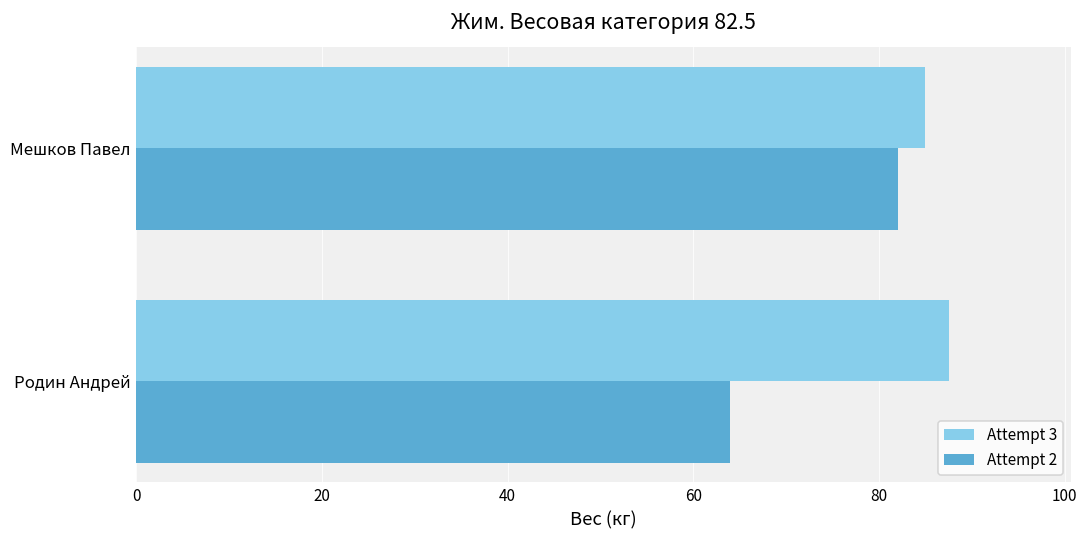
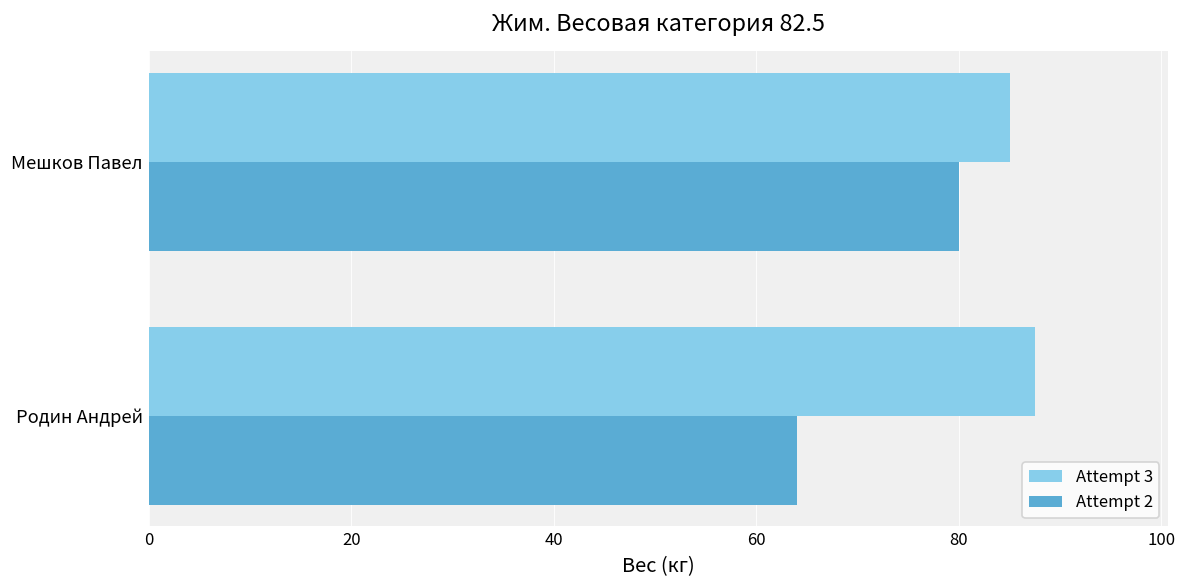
Attempt 2, Мешков Павел: 82 -> 80
